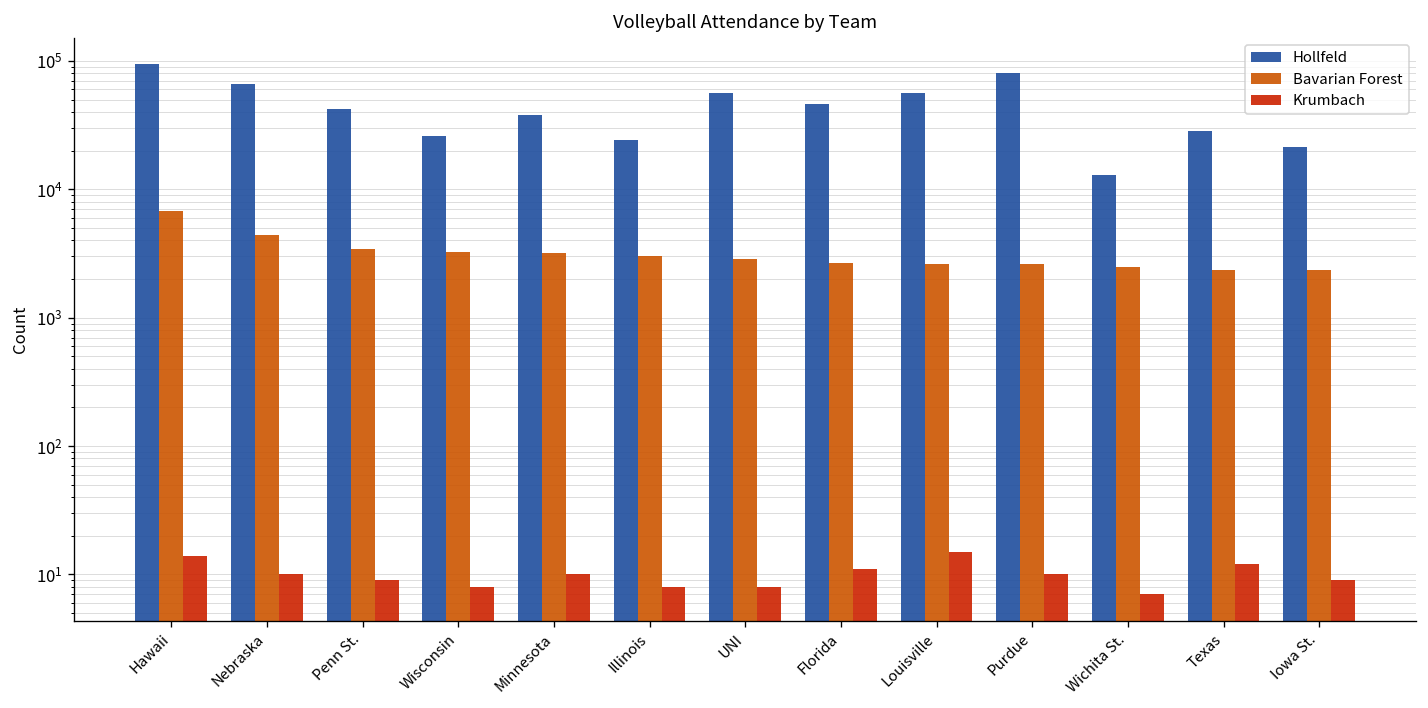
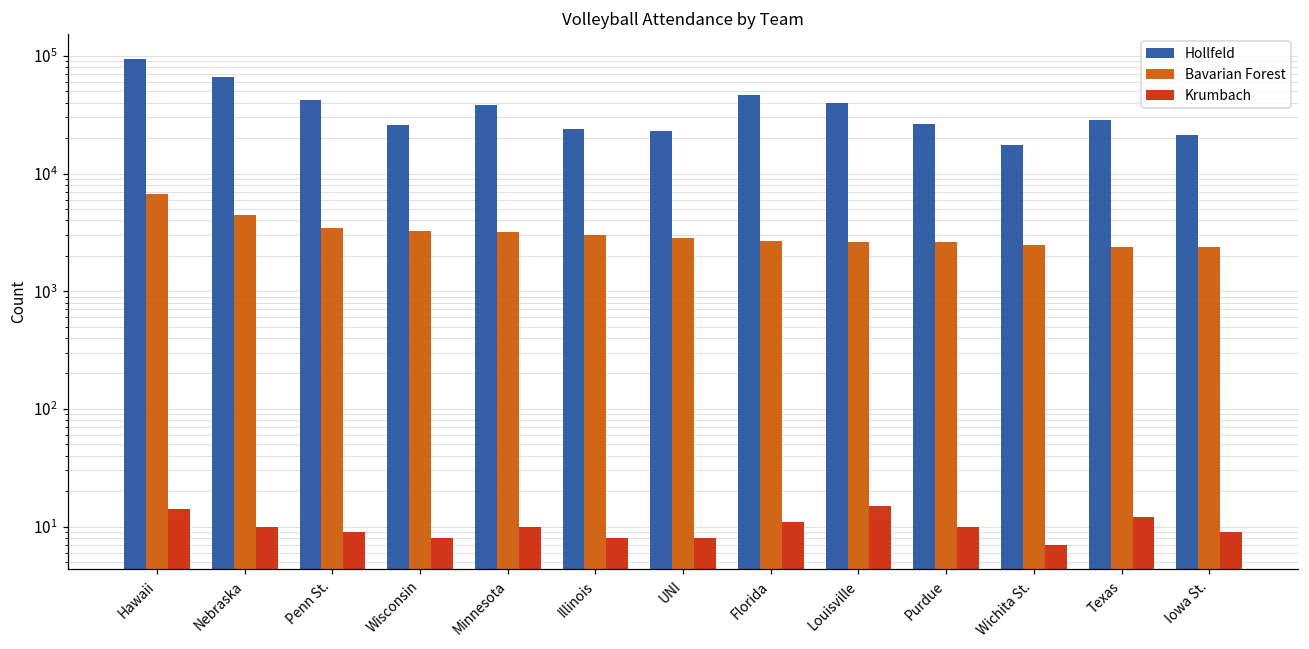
Hollfeld, UNI: 60000 -> 23000
Hollfeld, Louisville: 60000 -> 40000
Hollfeld, Purdue: 80000 -> 26000
Hollfeld, Wichita St.: 13000 -> 17000
